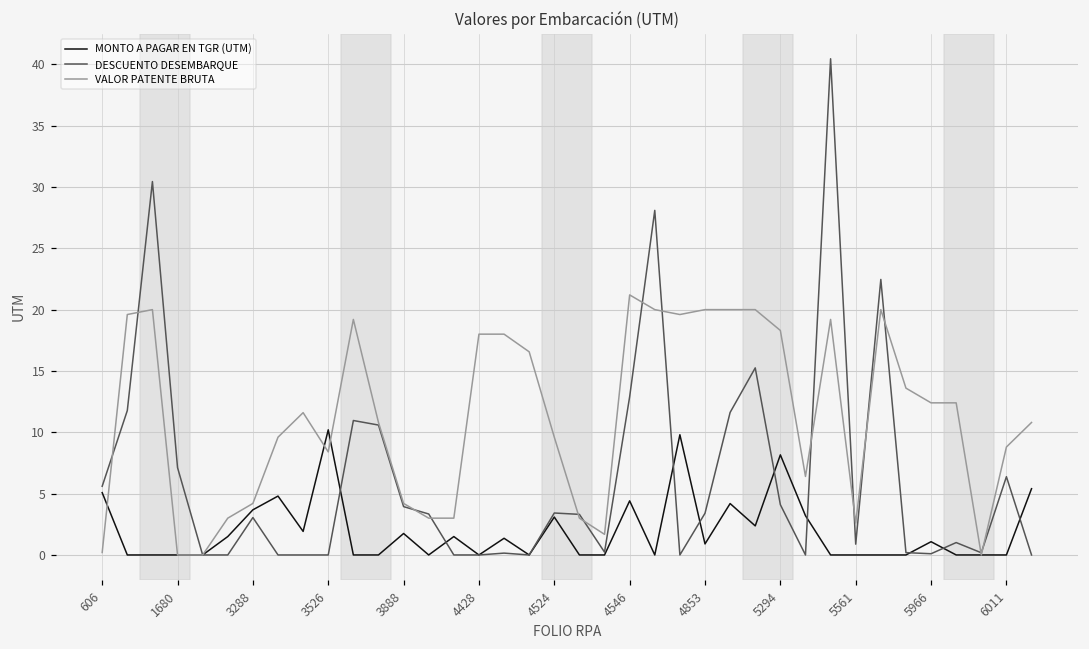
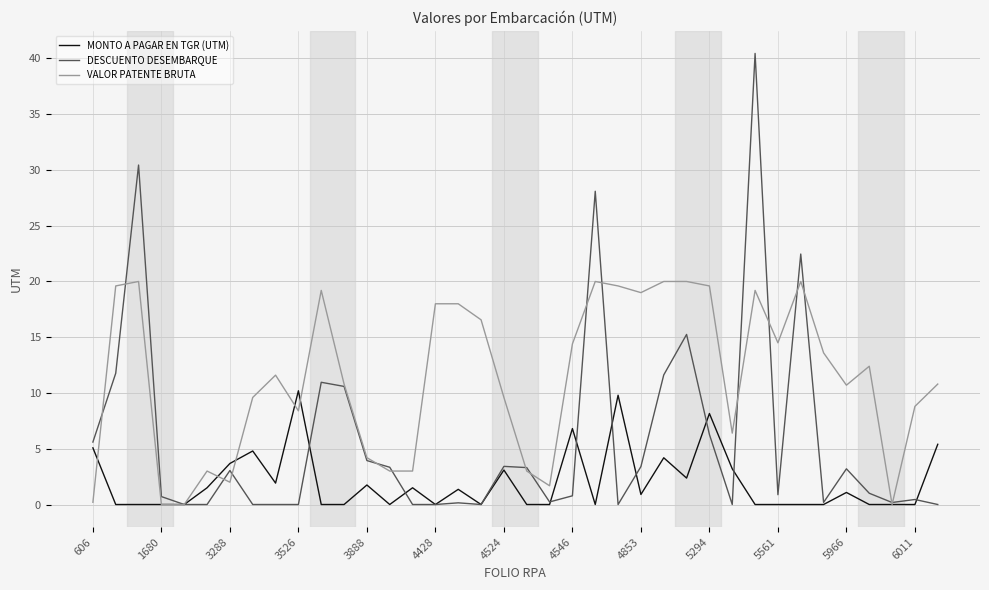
DESCUENTO DESEMBARQUE, 1680: 7.1 -> 0.7
VALOR PATENTE BRUTA, 3288: 4.2 -> 2.0
MONTO A PAGAR EN TGR (UTM), 4546: 4.4 -> 6.8
DESCUENTO DESEMBARQUE, 4546: 12.9 -> 0.8
VALOR PATENTE BRUTA, 4546: 21.2 -> 14.4
VALOR PATENTE BRUTA, 4853: 20 -> 19
DESCUENTO DESEMBARQUE, 5294: 4.1 -> 6.3
VALOR PATENTE BRUTA, 5294: 18.3 -> 19.6
VALOR PATENTE BRUTA, 5561: 2.6 -> 14.5
DESCUENTO DESEMBARQUE, 5966: 0.1 -> 3.2
VALOR PATENTE BRUTA, 5966: 12.4 -> 10.7
DESCUENTO DESEMBARQUE, 6011: 6.4 -> 0.5
